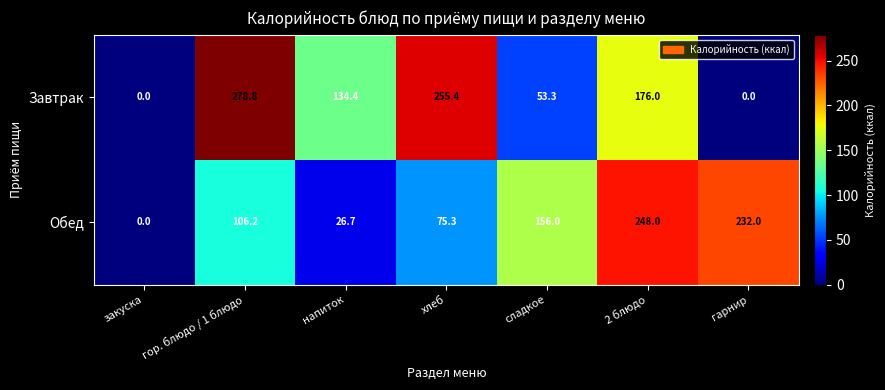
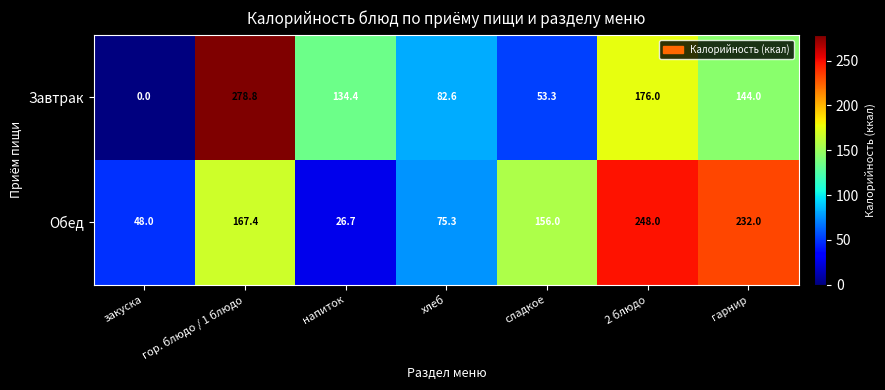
Завтрак, хлеб: 255.4 -> 82.6
Завтрак, гарнир: 0.0 -> 144.0
Обед, закуска: 0.0 -> 48.0
Обед, гор. блюдо / 1 блюдо: 106.2 -> 167.4
